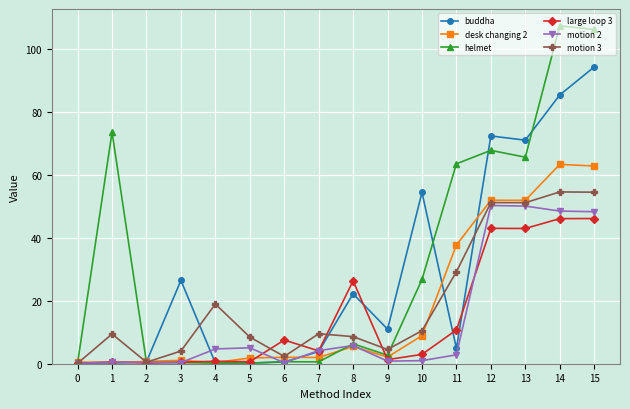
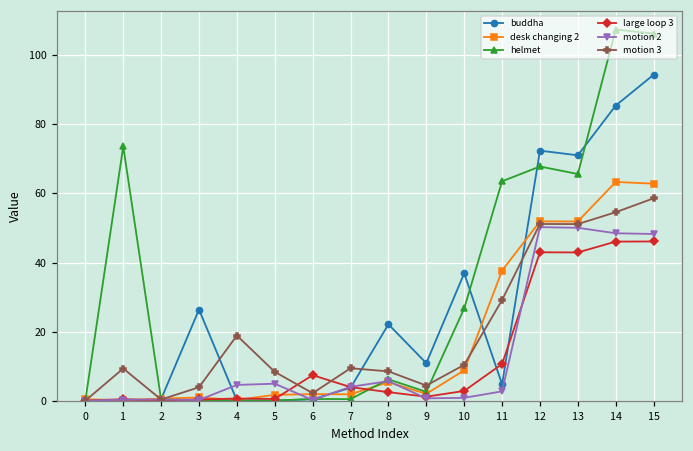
large loop 3, 8: 26 -> 3
buddha, 10: 54 -> 37
motion 3, 15: 54 -> 59
